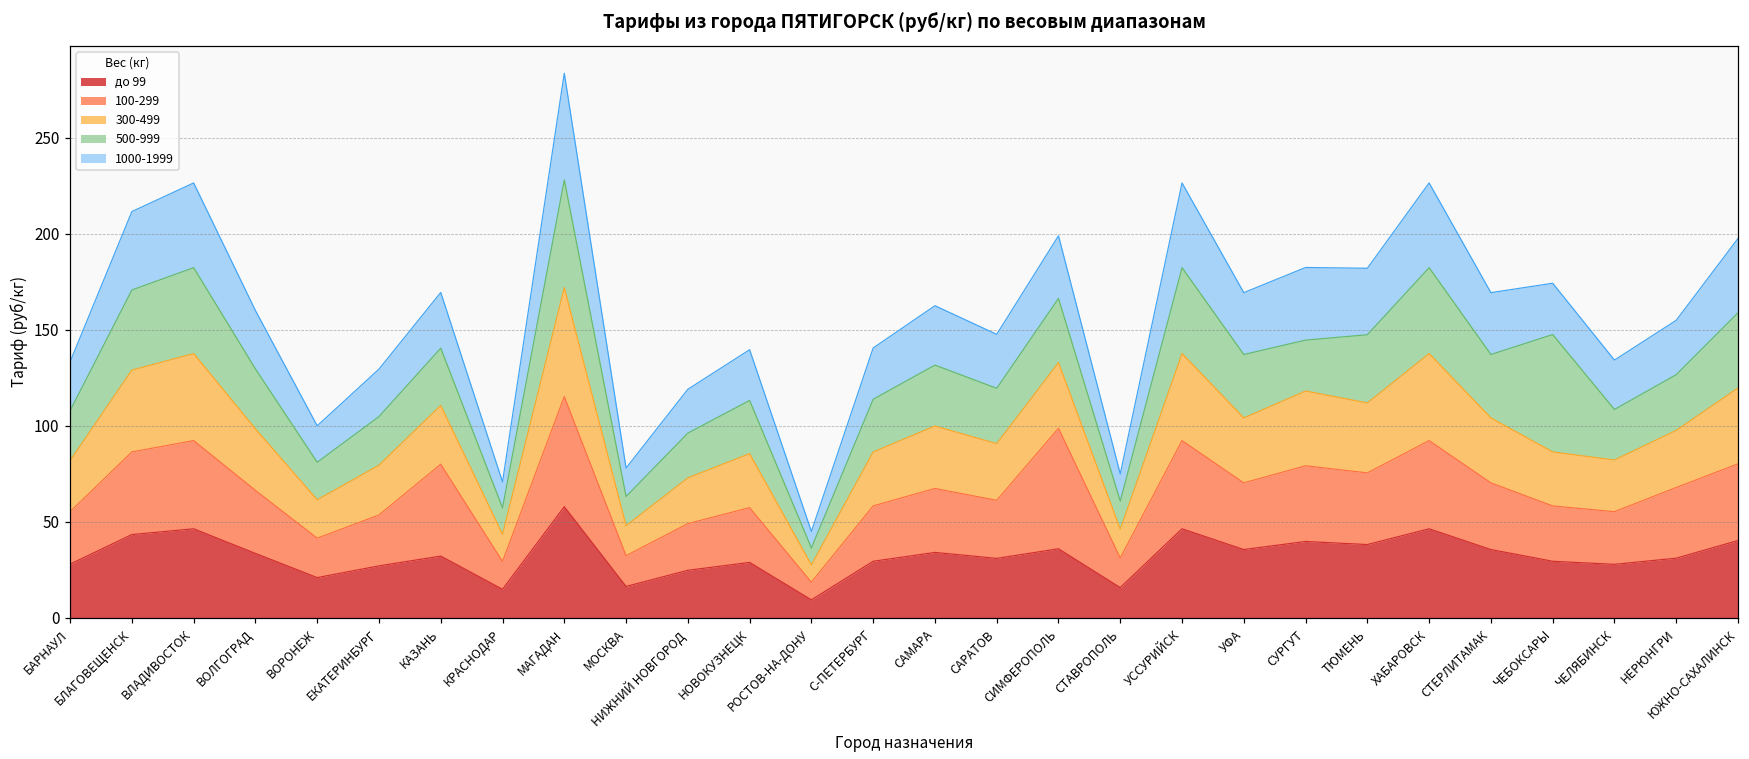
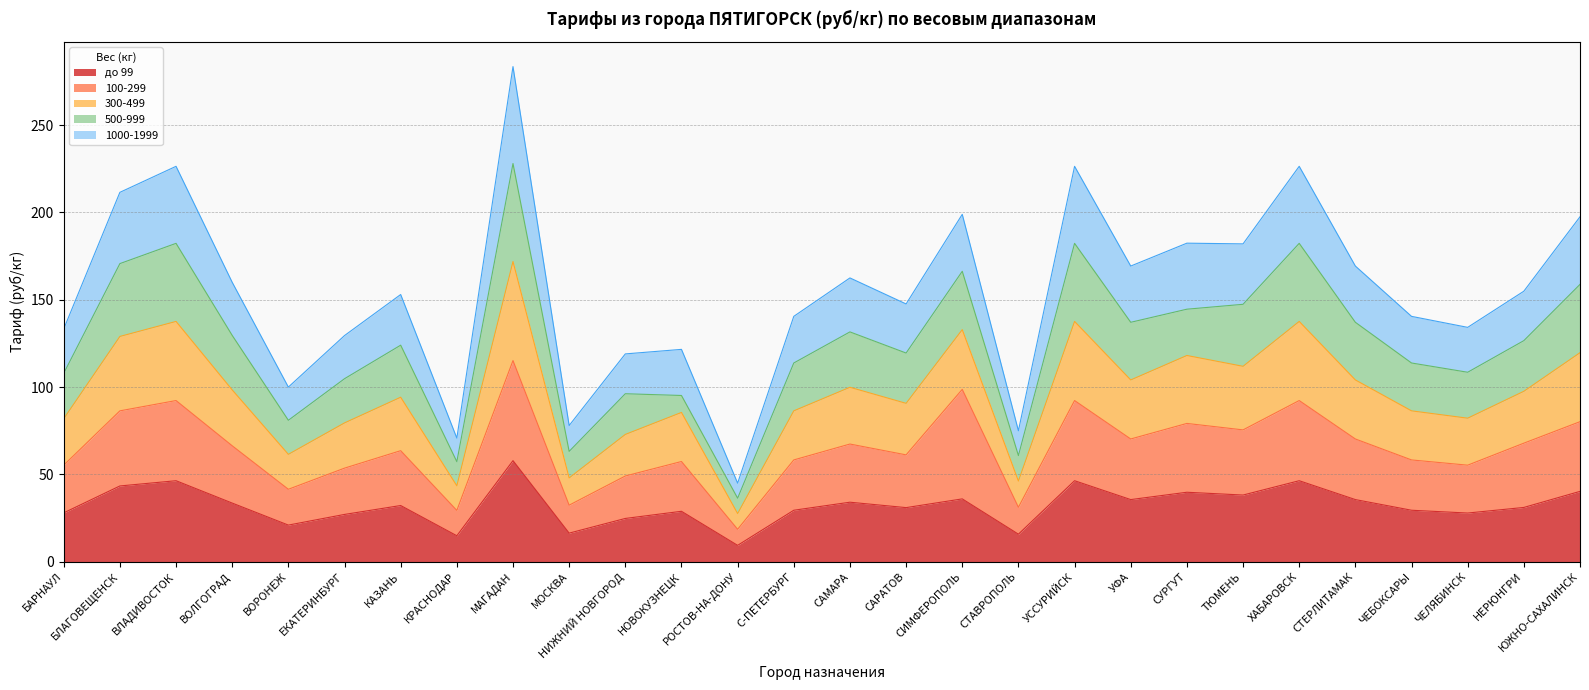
100-299, КАЗАНЬ: 48 -> 31
500-999, НОВОКУЗНЕЦК: 28 -> 10
500-999, ЧЕБОКСАРЫ: 61 -> 27
